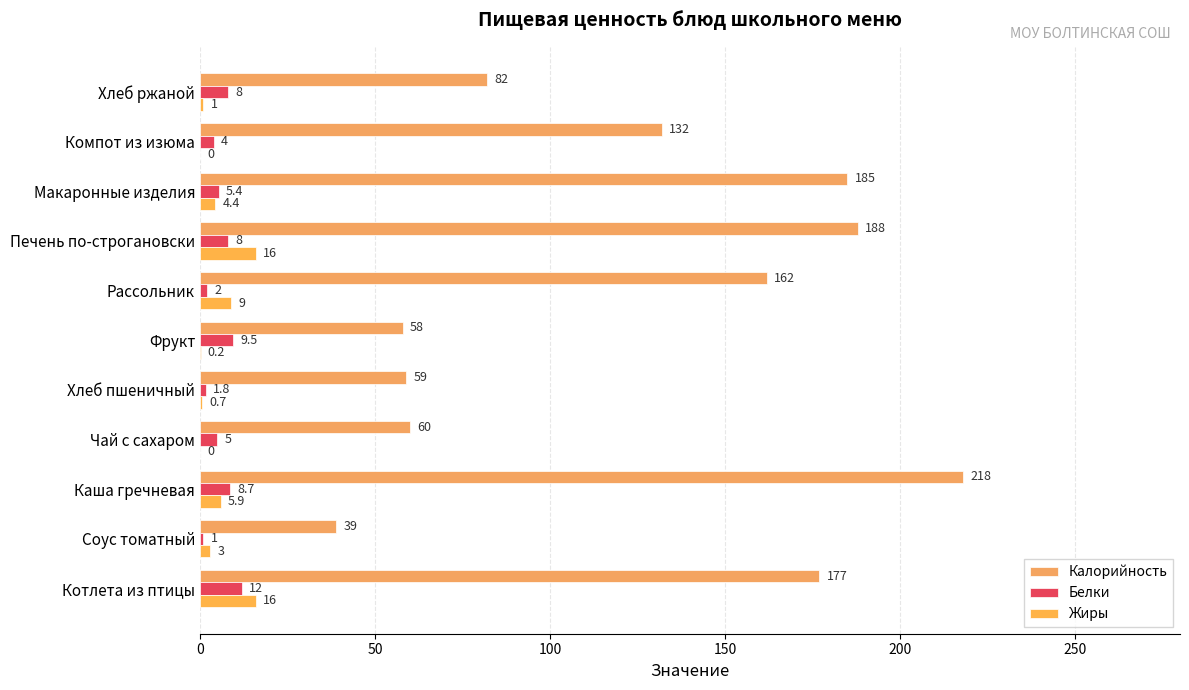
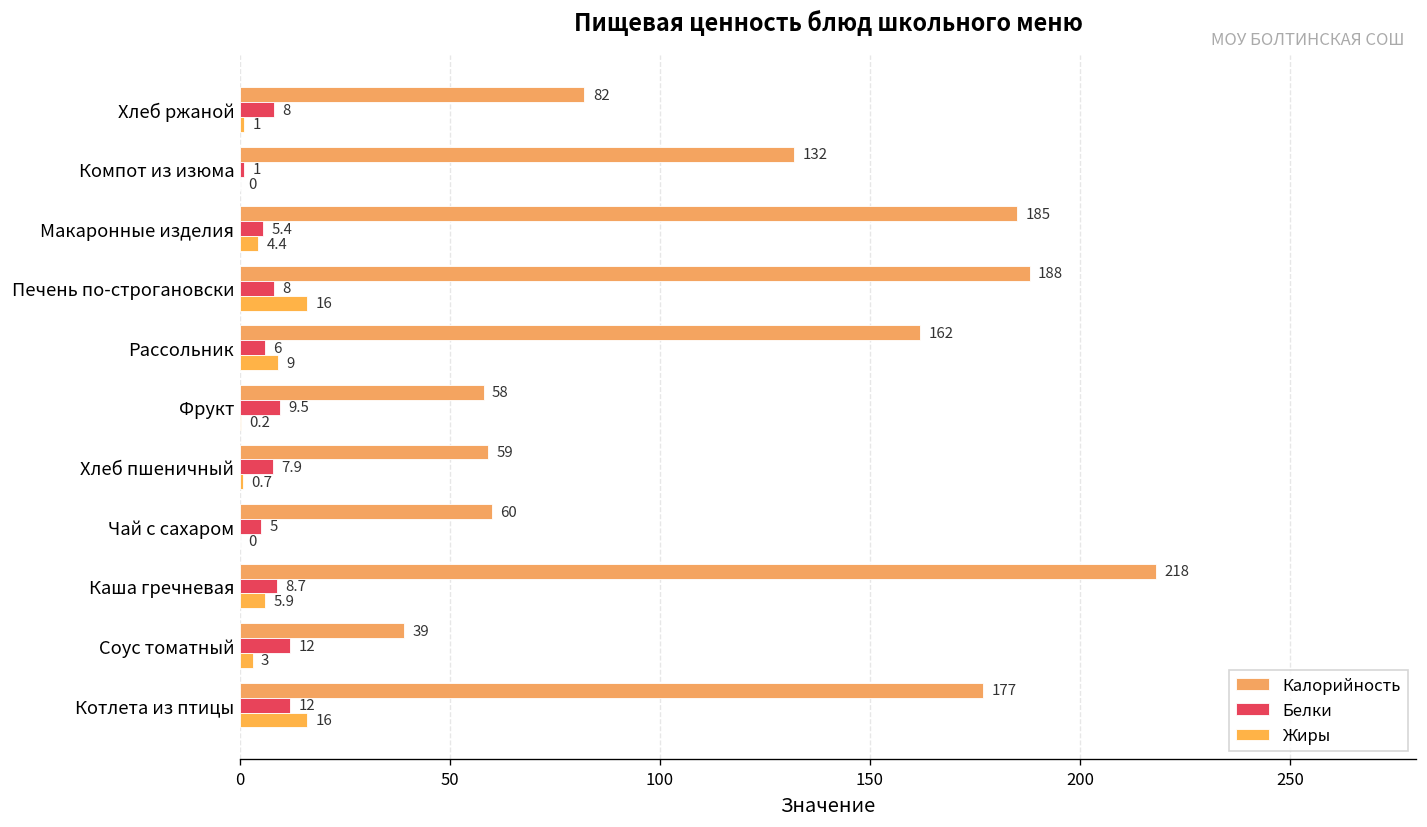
Белки, Компот из изюма: 4 -> 1
Белки, Рассольник: 2 -> 6
Белки, Хлеб пшеничный: 1.8 -> 7.9
Белки, Соус томатный: 1 -> 12
